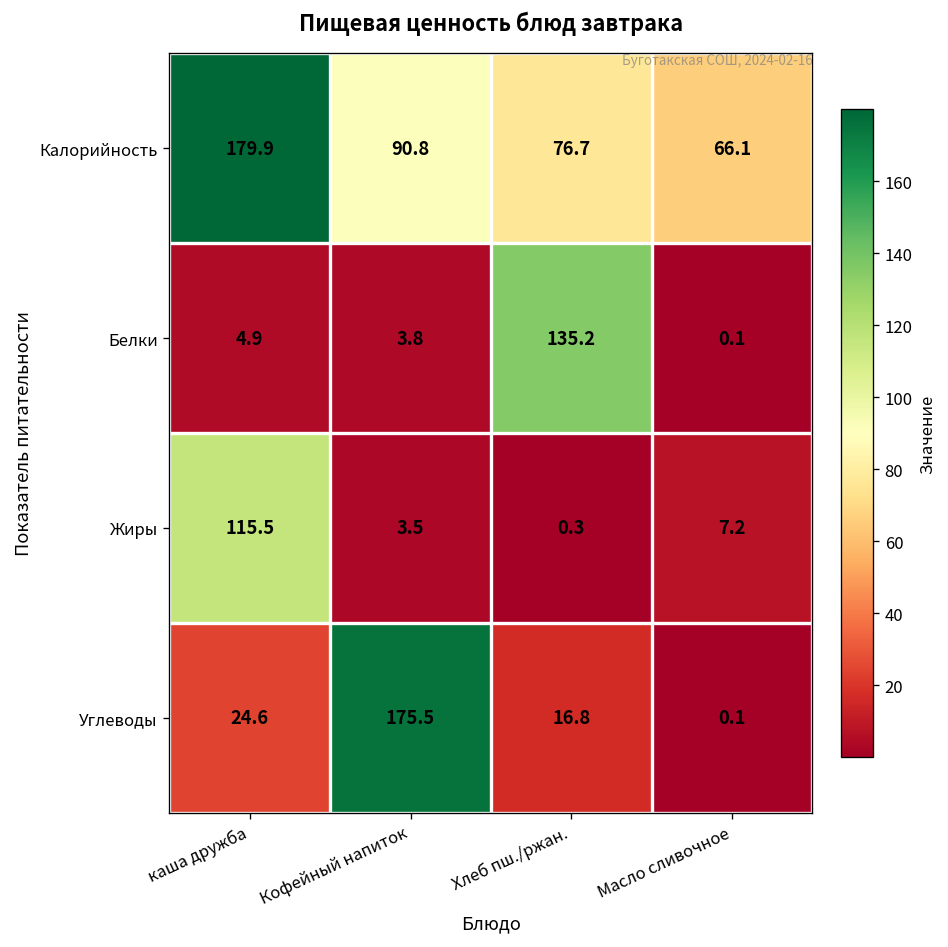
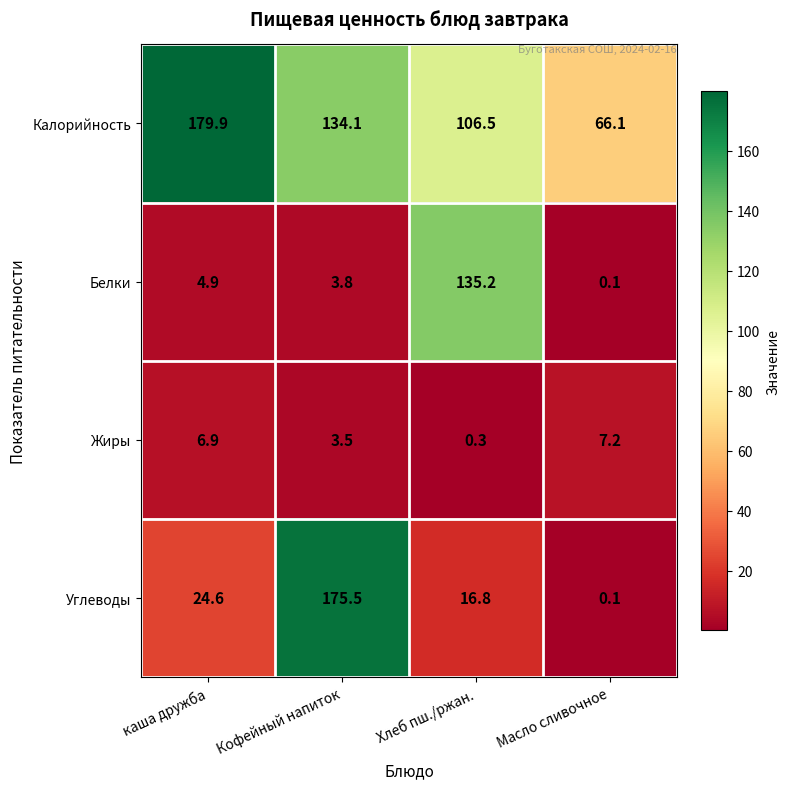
Калорийность, Кофейный напиток: 90.8 -> 134.1
Калорийность, Хлеб пш./ржан.: 76.7 -> 106.5
Жиры, каша дружба: 115.5 -> 6.9
